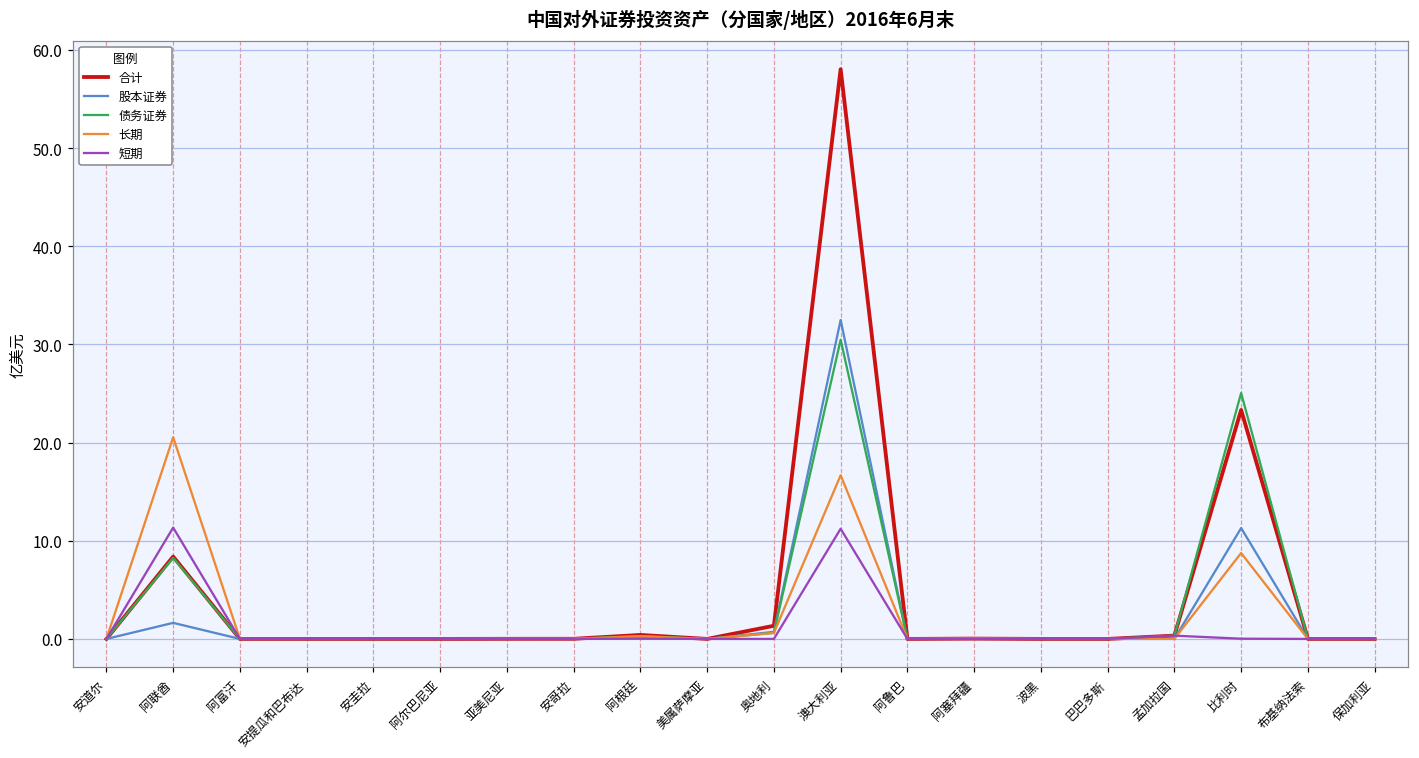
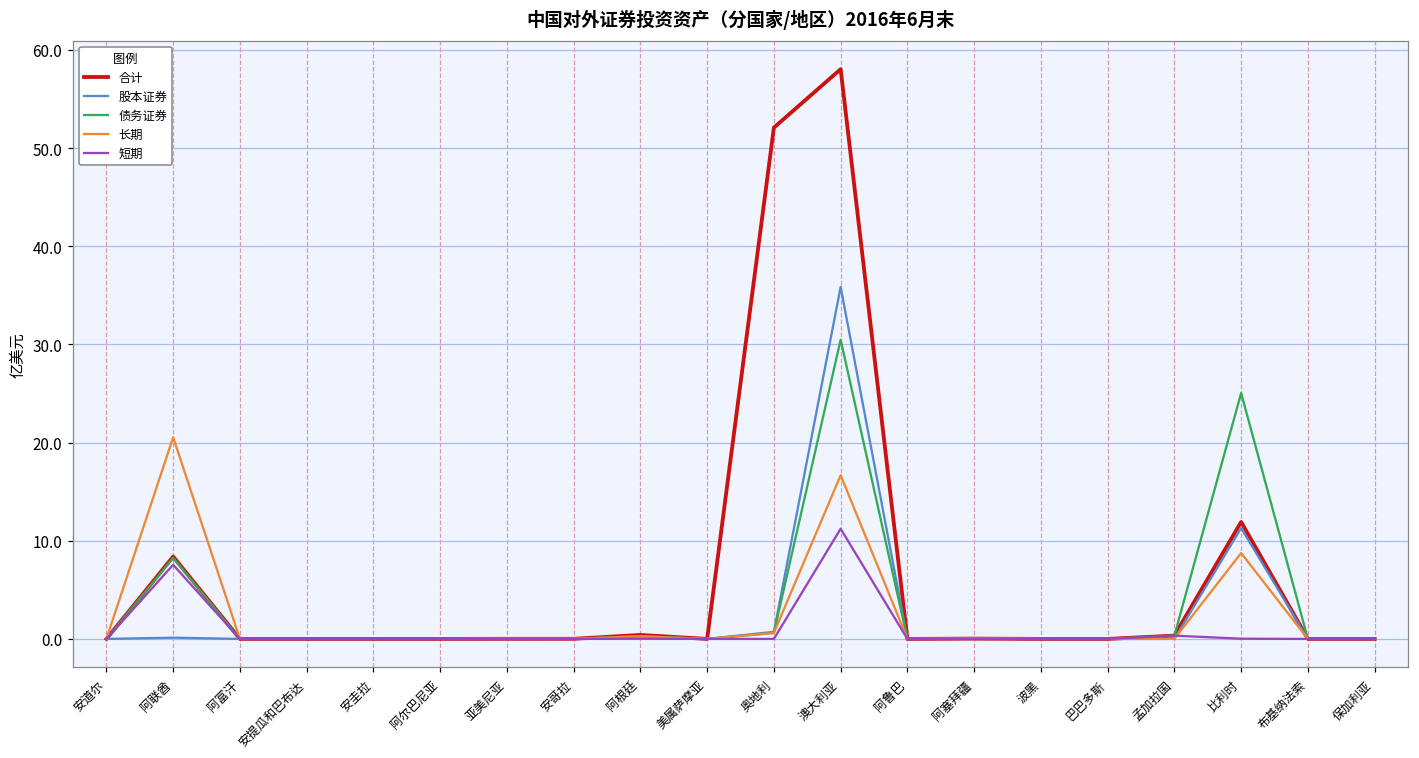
股本证券, 阿联酋: 2 -> 0
短期, 阿联酋: 11 -> 8
合计, 奥地利: 1 -> 52
股本证券, 澳大利亚: 32 -> 36
合计, 比利时: 23 -> 12
